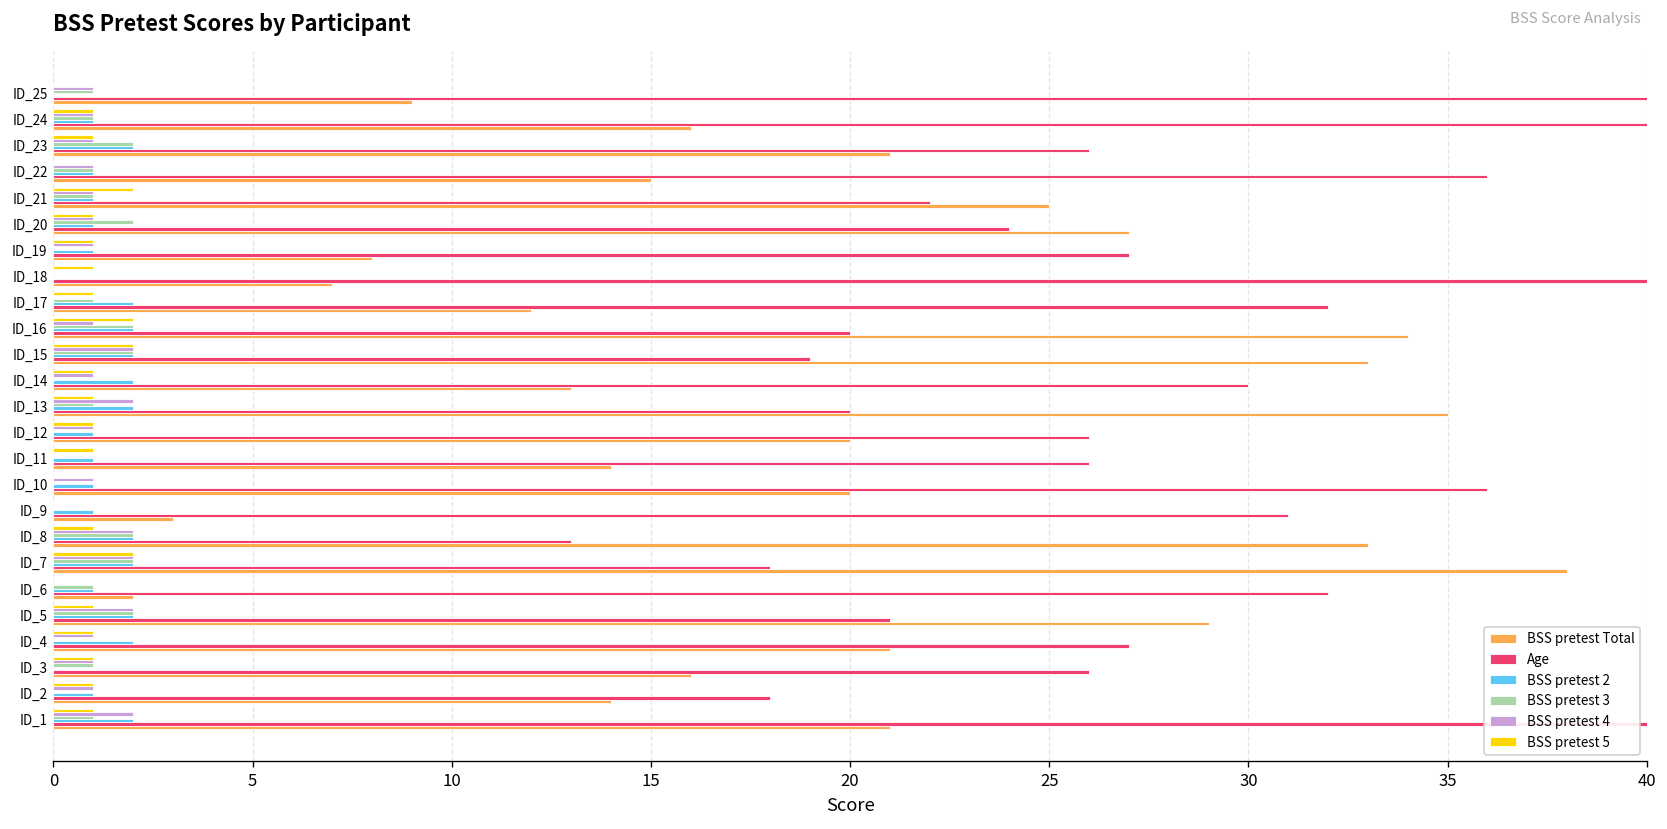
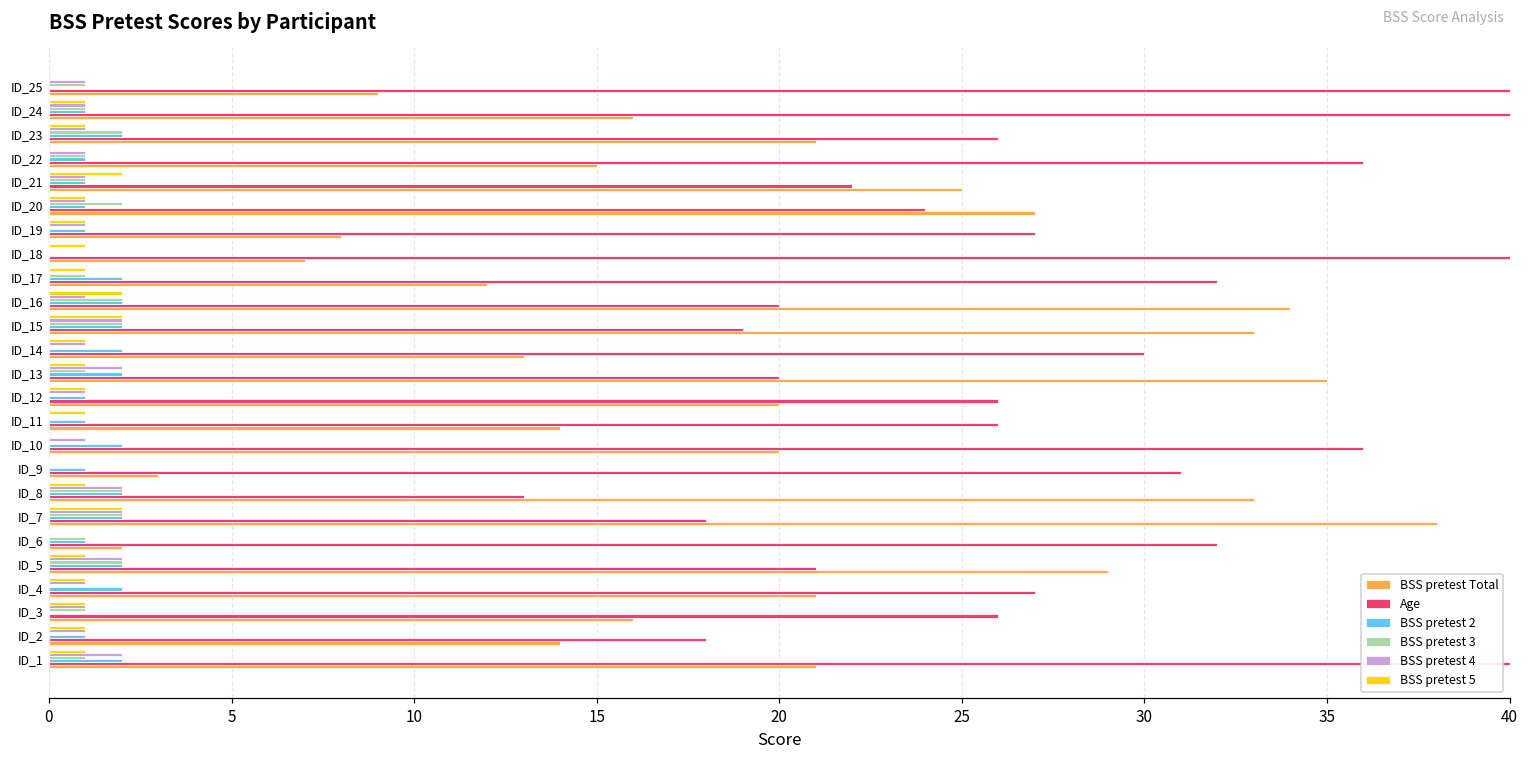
BSS pretest 2, ID_10: 1 -> 2
